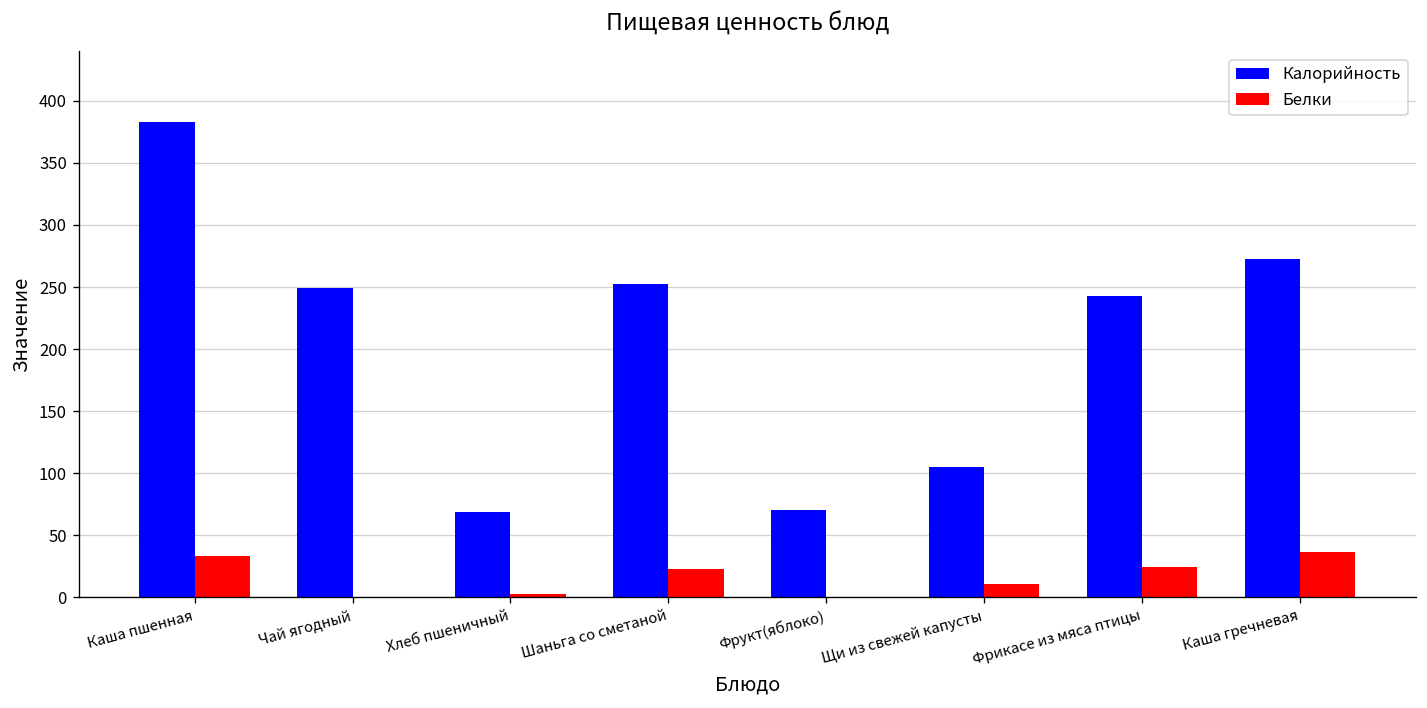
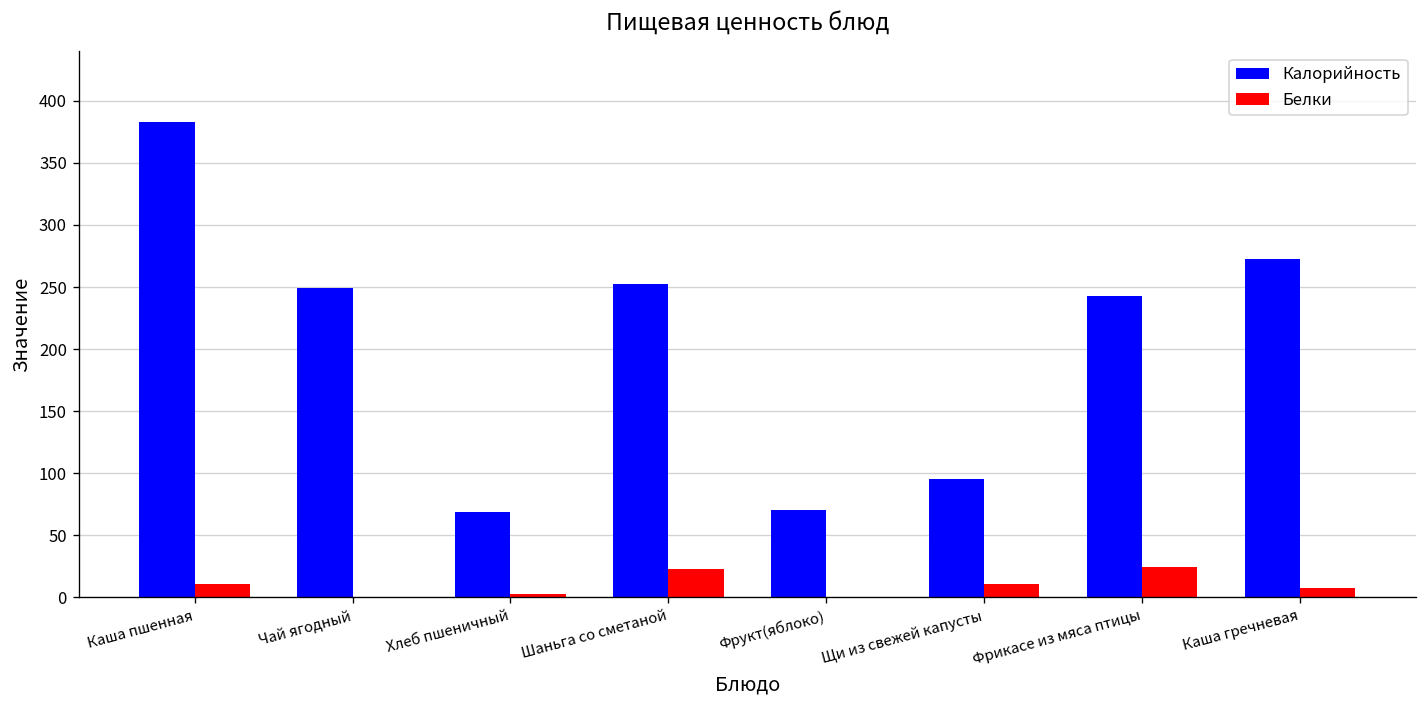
Белки, Каша пшенная: 33 -> 11
Калорийность, Щи из свежей капусты: 105 -> 96
Белки, Каша гречневая: 36 -> 8
